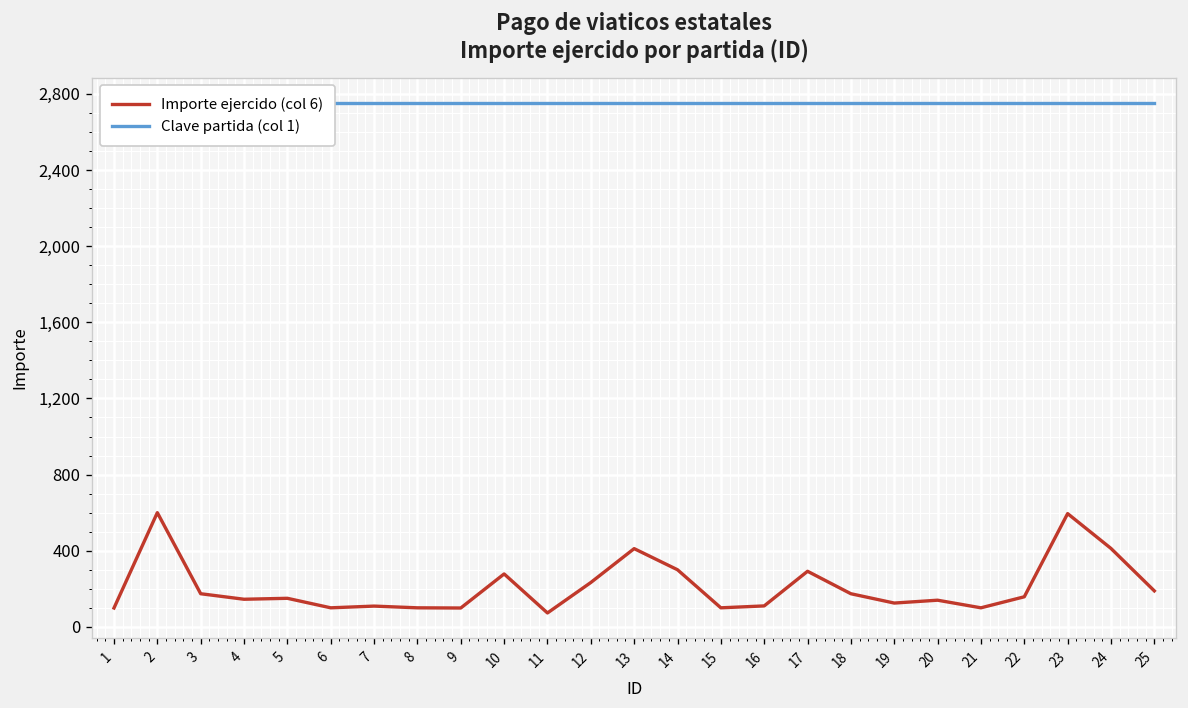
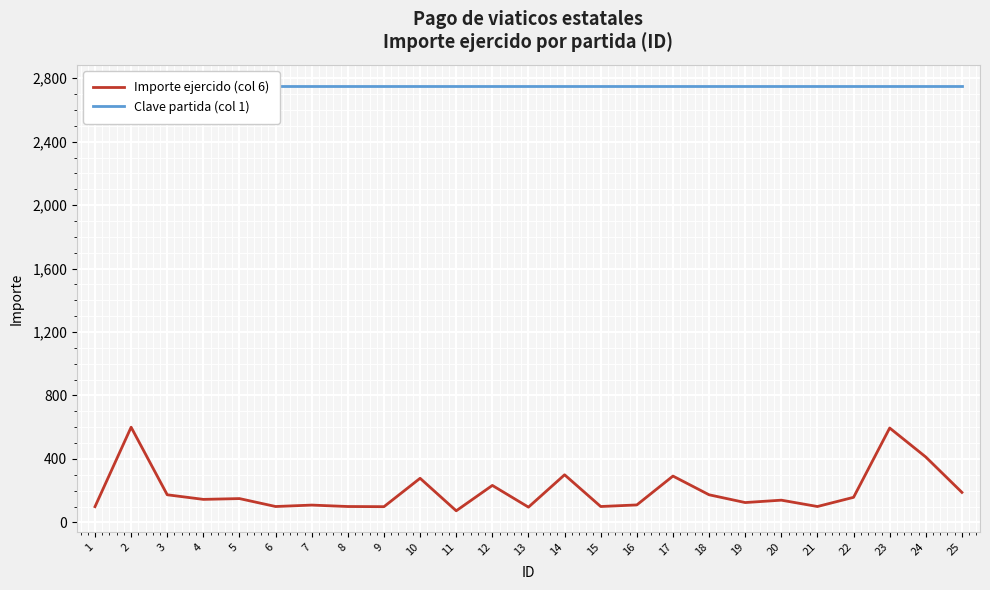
Importe ejercido (col 6), 13: 410 -> 100
